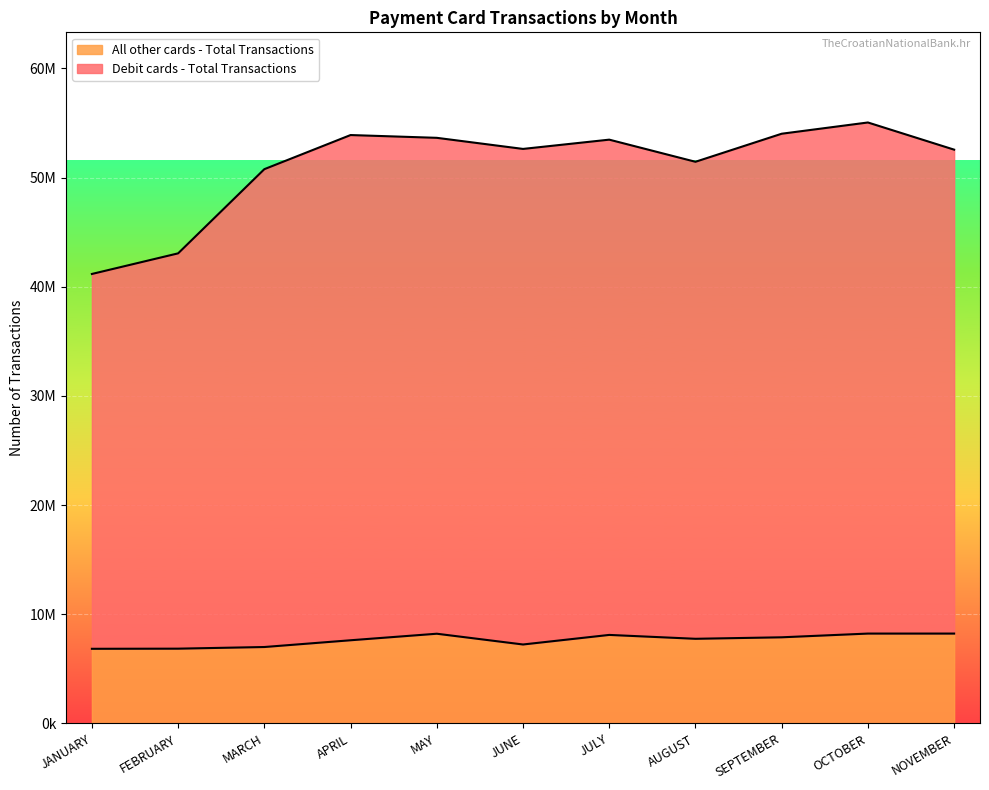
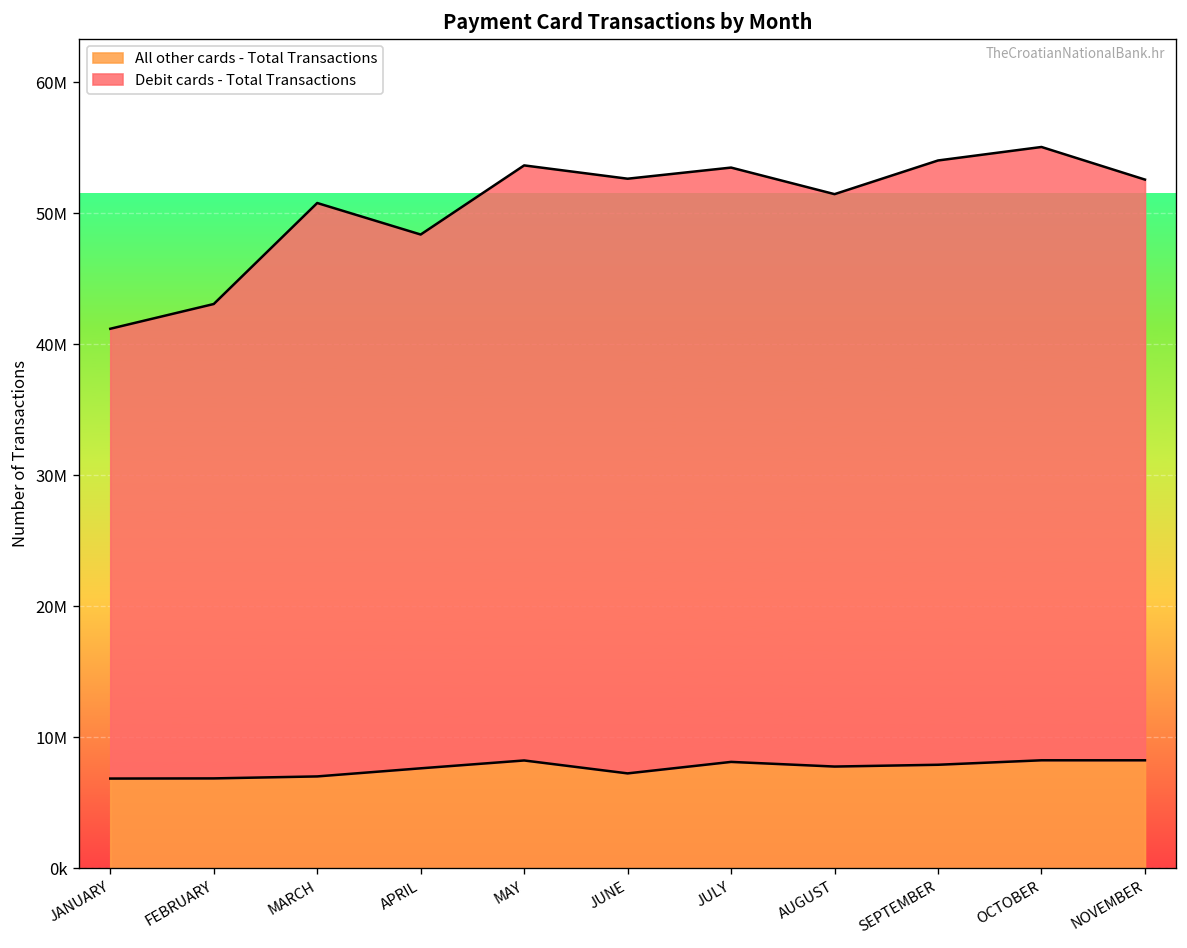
Debit cards - Total Transactions, APRIL: 46300000 -> 40700000
